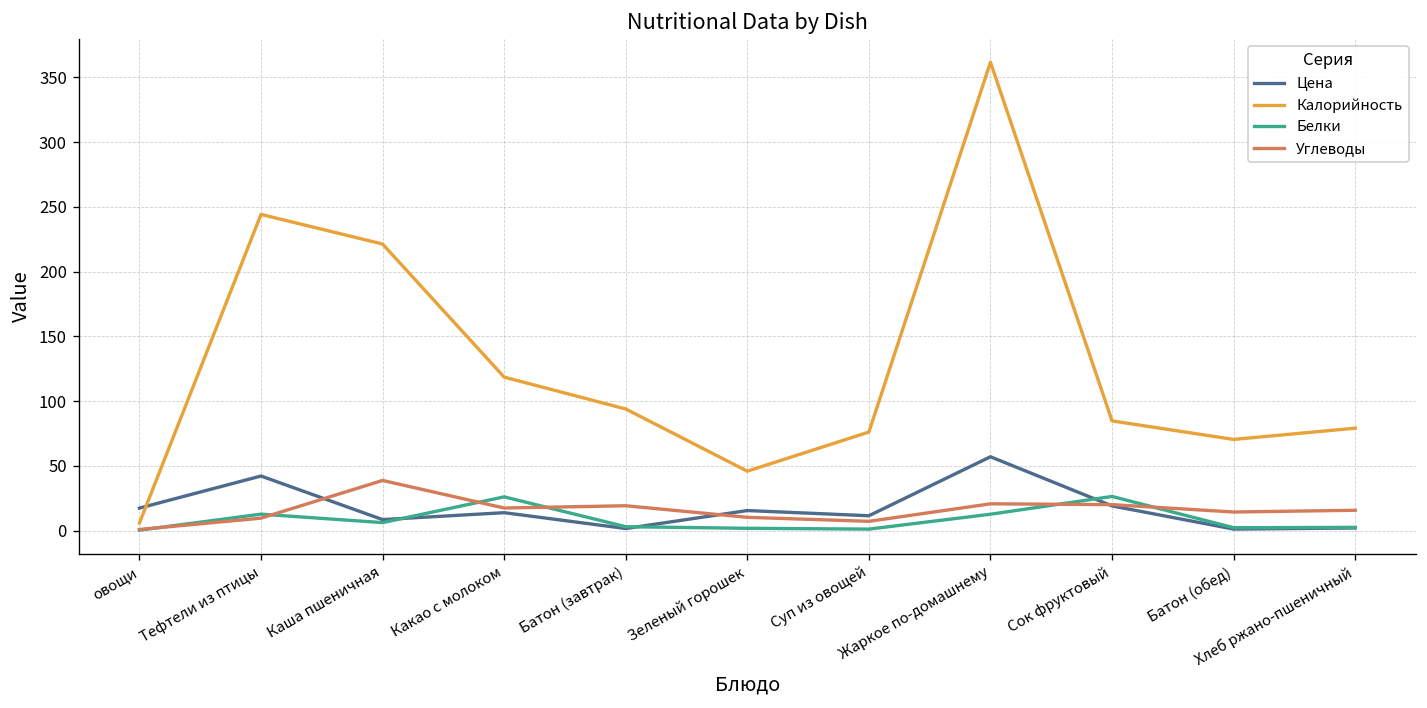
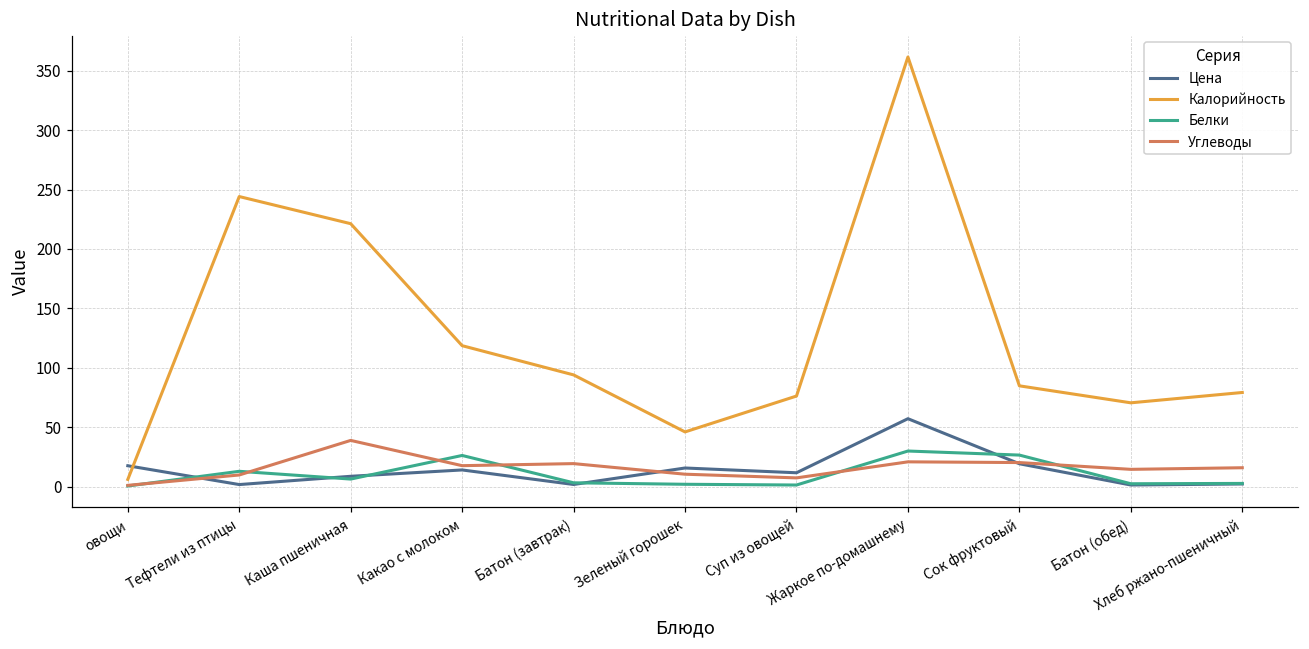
Цена, Тефтели из птицы: 42 -> 2
Белки, Жаркое по-домашнему: 13 -> 30
